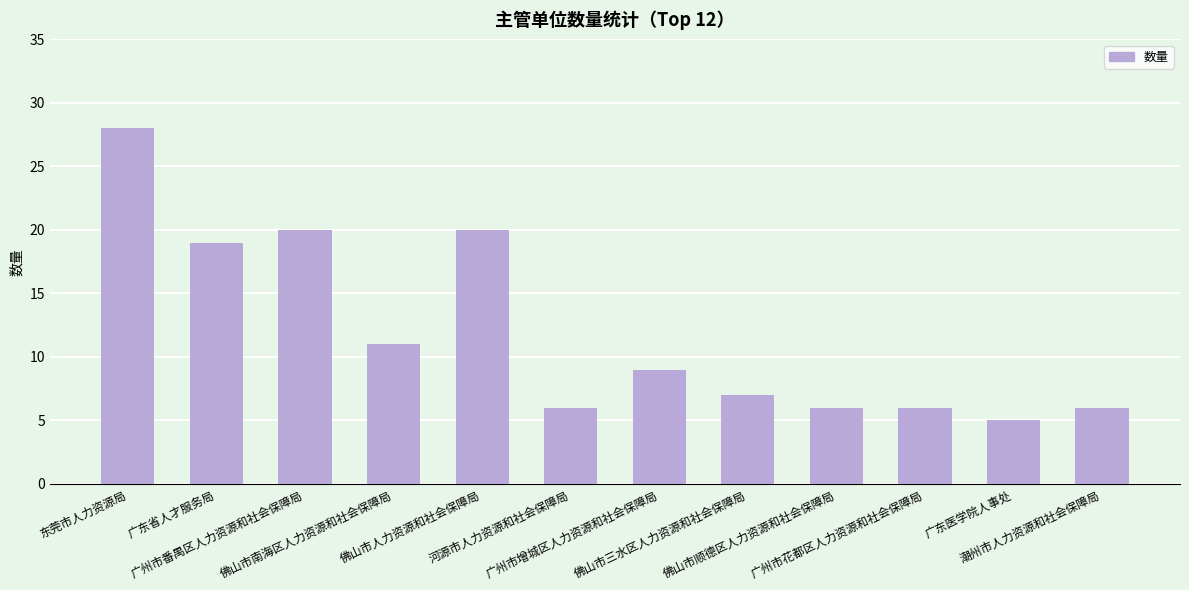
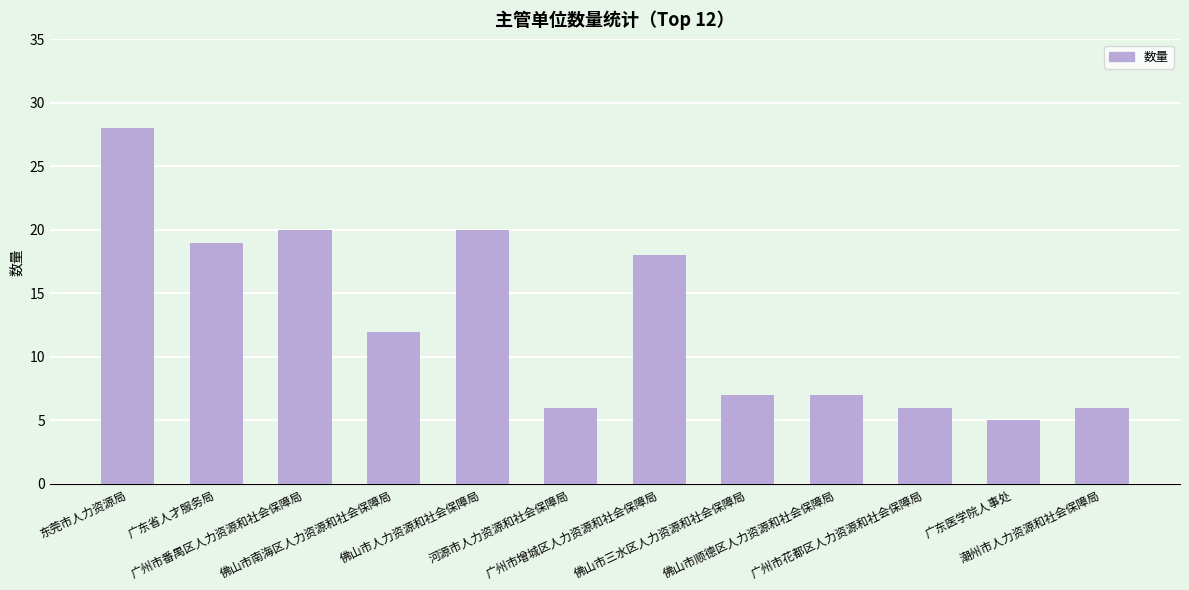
佛山市南海区人力资源和社会保障局: 11 -> 12
广州市增城区人力资源和社会保障局: 9 -> 18
佛山市顺德区人力资源和社会保障局: 6 -> 7
